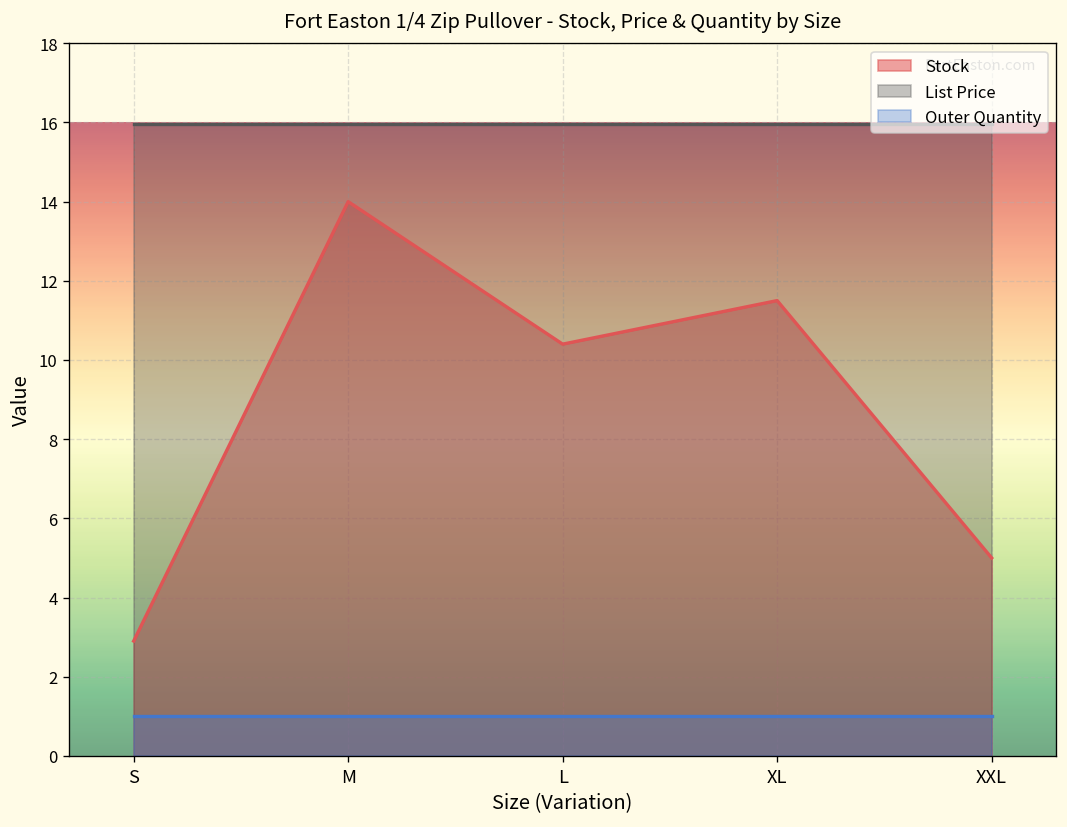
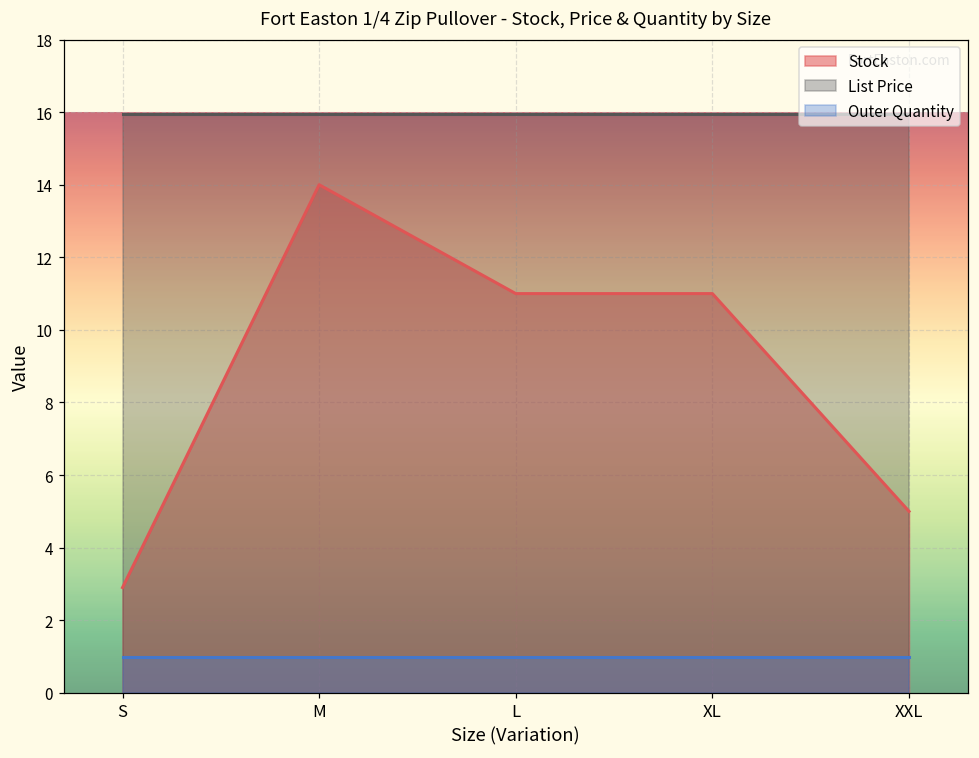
Stock, L: 10.4 -> 11.0
Stock, XL: 11.5 -> 11.0
